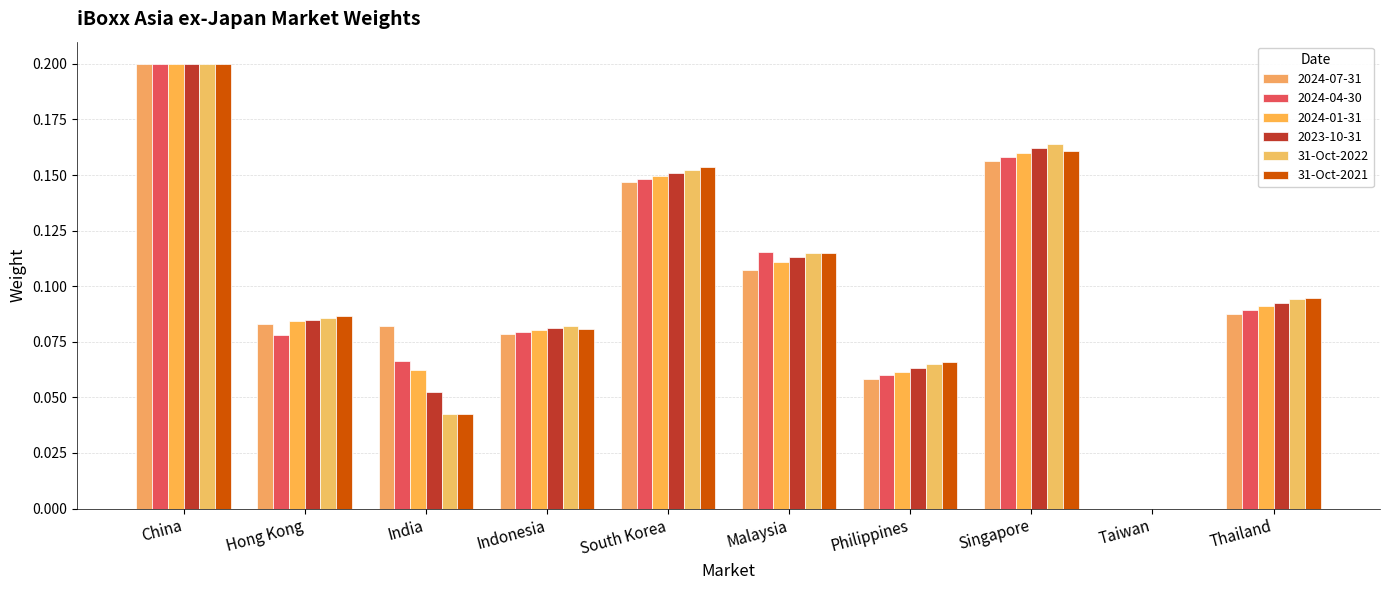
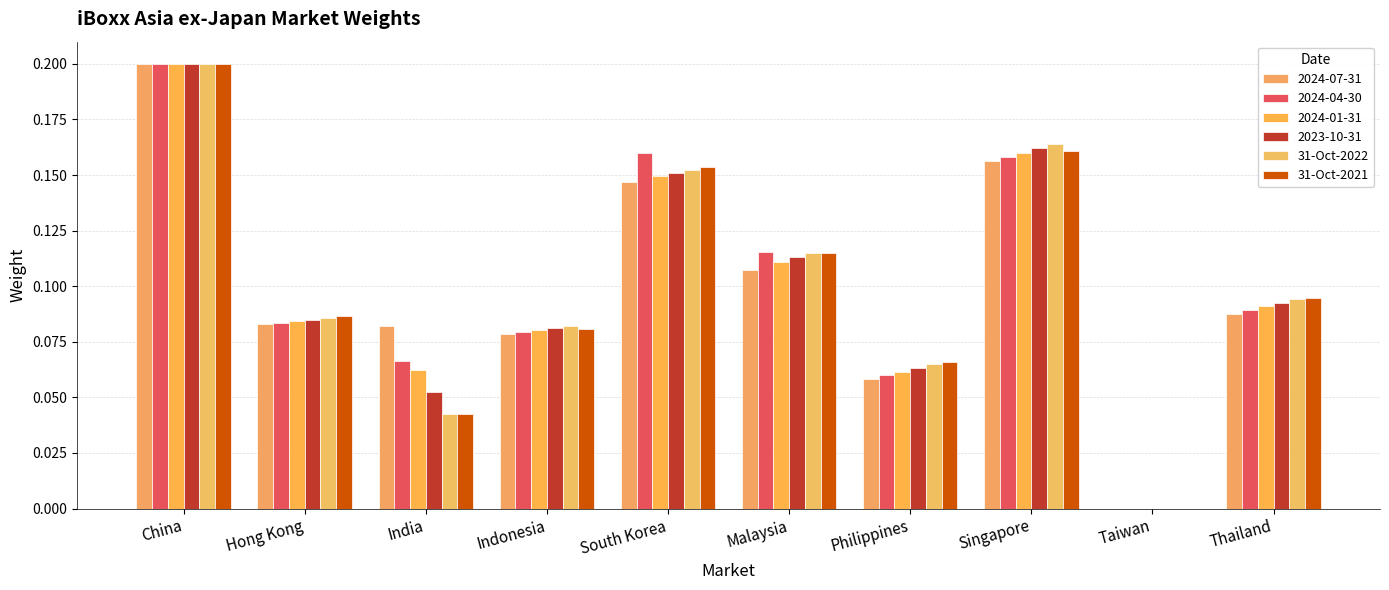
2024-04-30, Hong Kong: 0.078 -> 0.084
2024-04-30, South Korea: 0.148 -> 0.160
